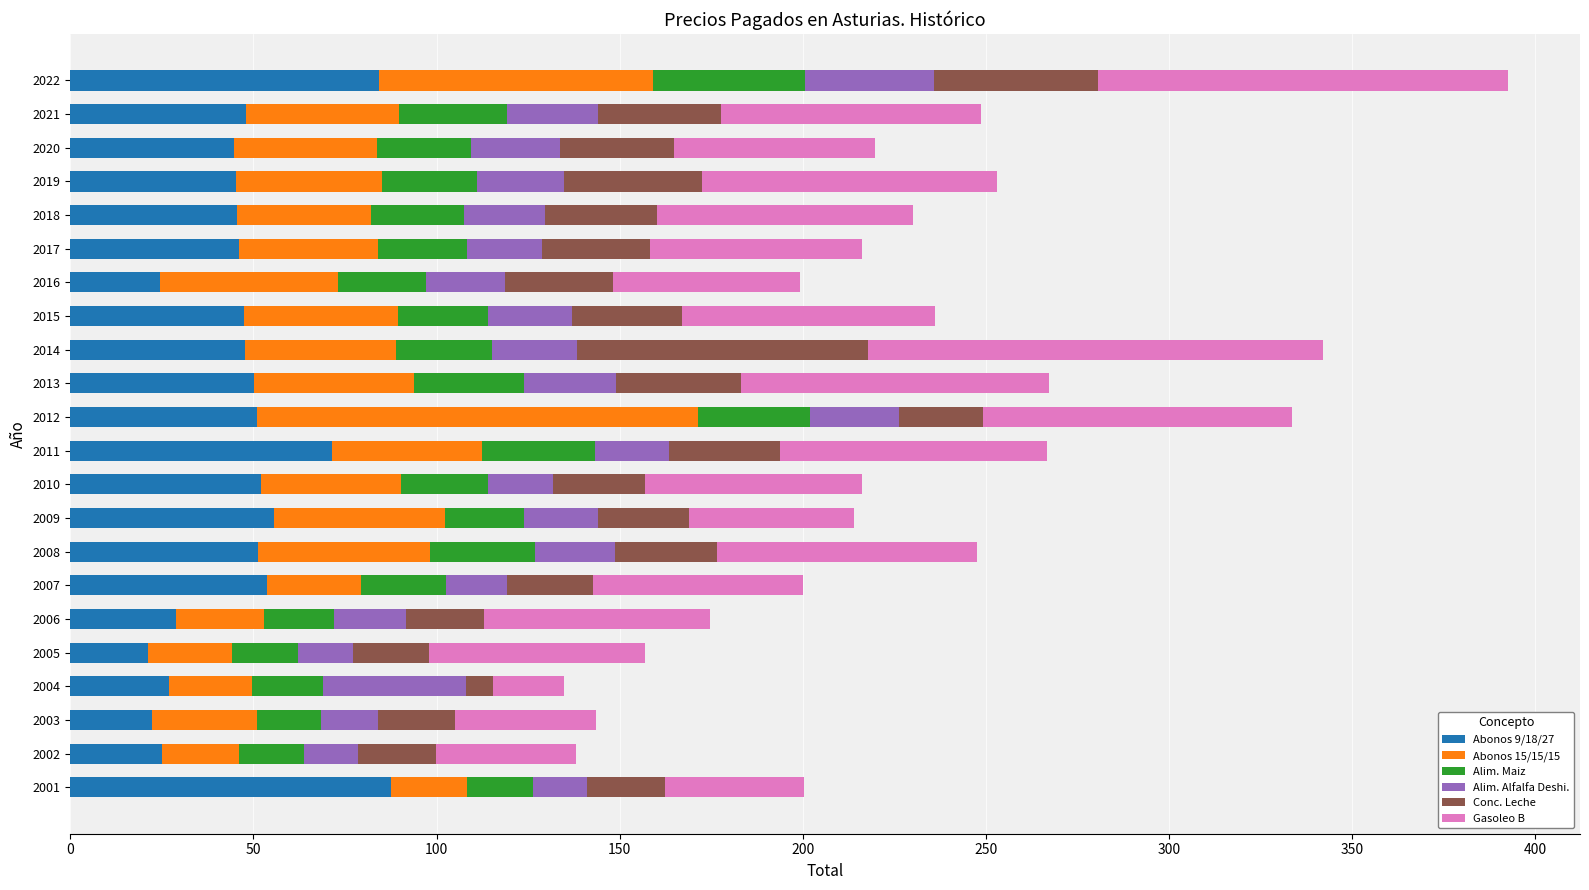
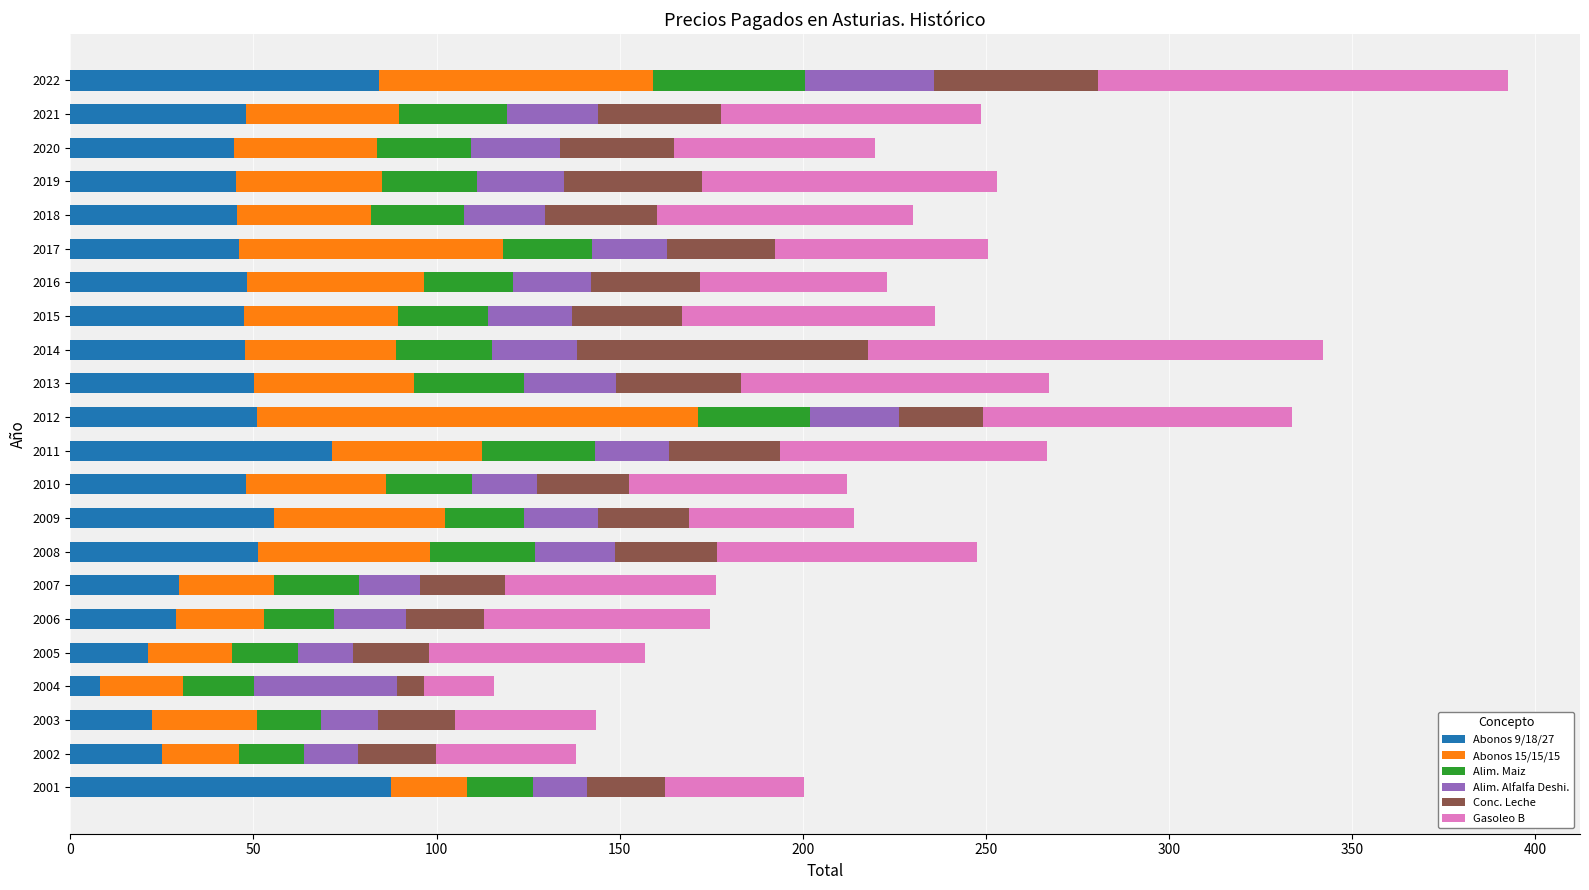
Abonos 15/15/15, 2017: 38 -> 72
Abonos 9/18/27, 2016: 25 -> 48
Abonos 9/18/27, 2010: 52 -> 48
Abonos 9/18/27, 2007: 54 -> 30
Abonos 9/18/27, 2004: 27 -> 8
